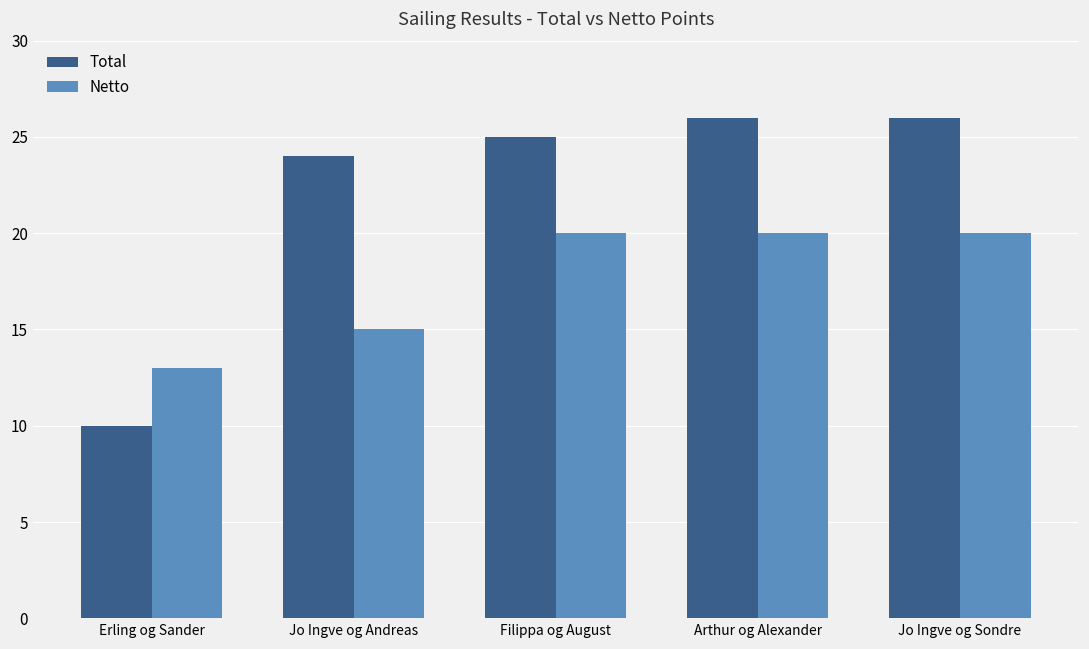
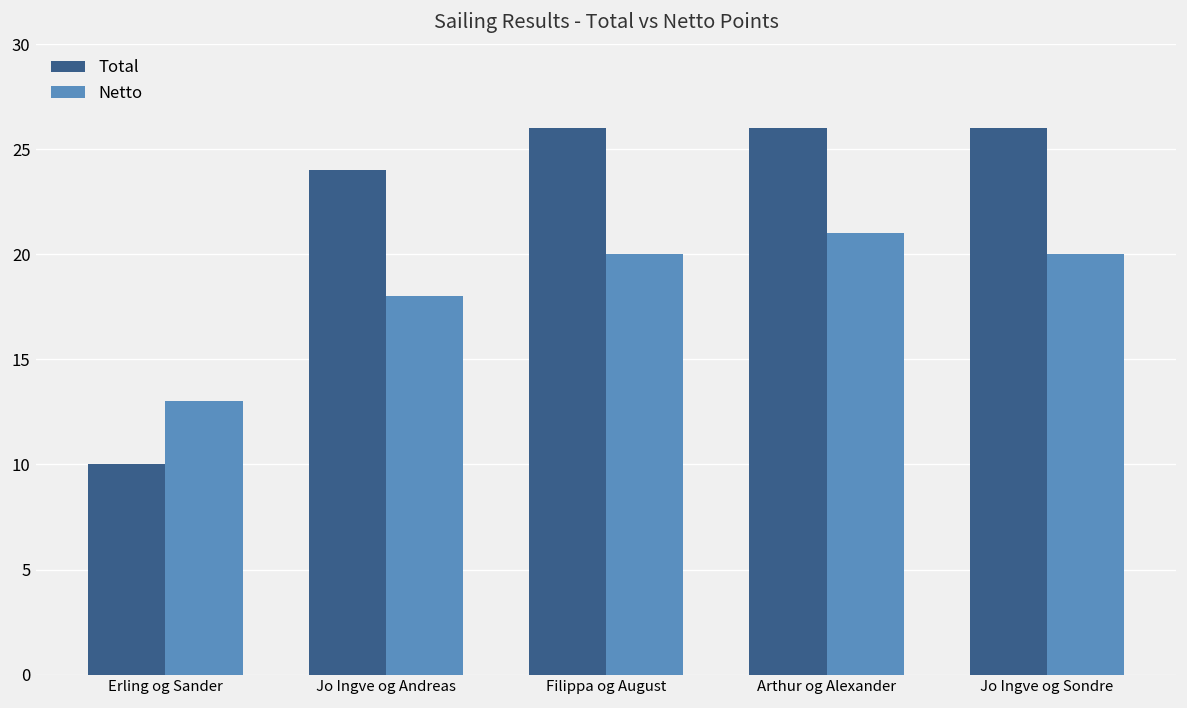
Netto, Jo Ingve og Andreas: 15 -> 18
Total, Filippa og August: 25 -> 26
Netto, Arthur og Alexander: 20 -> 21
